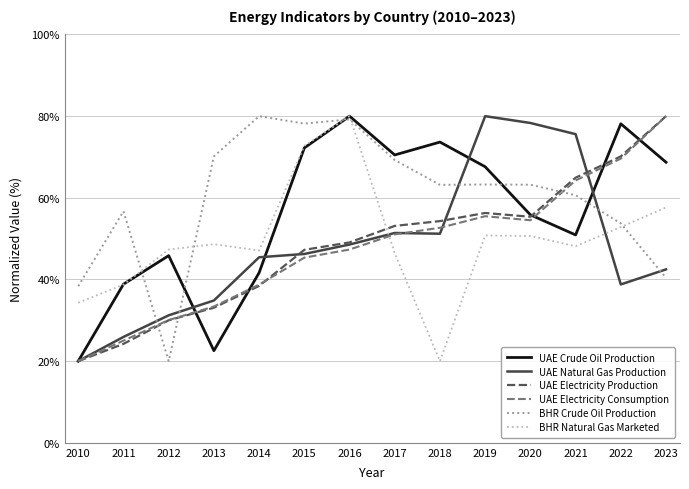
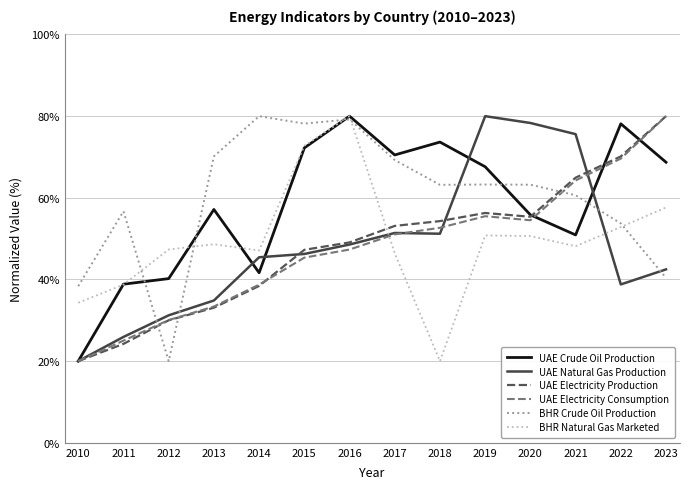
UAE Crude Oil Production, 2012: 46% -> 40%
UAE Crude Oil Production, 2013: 23% -> 57%
